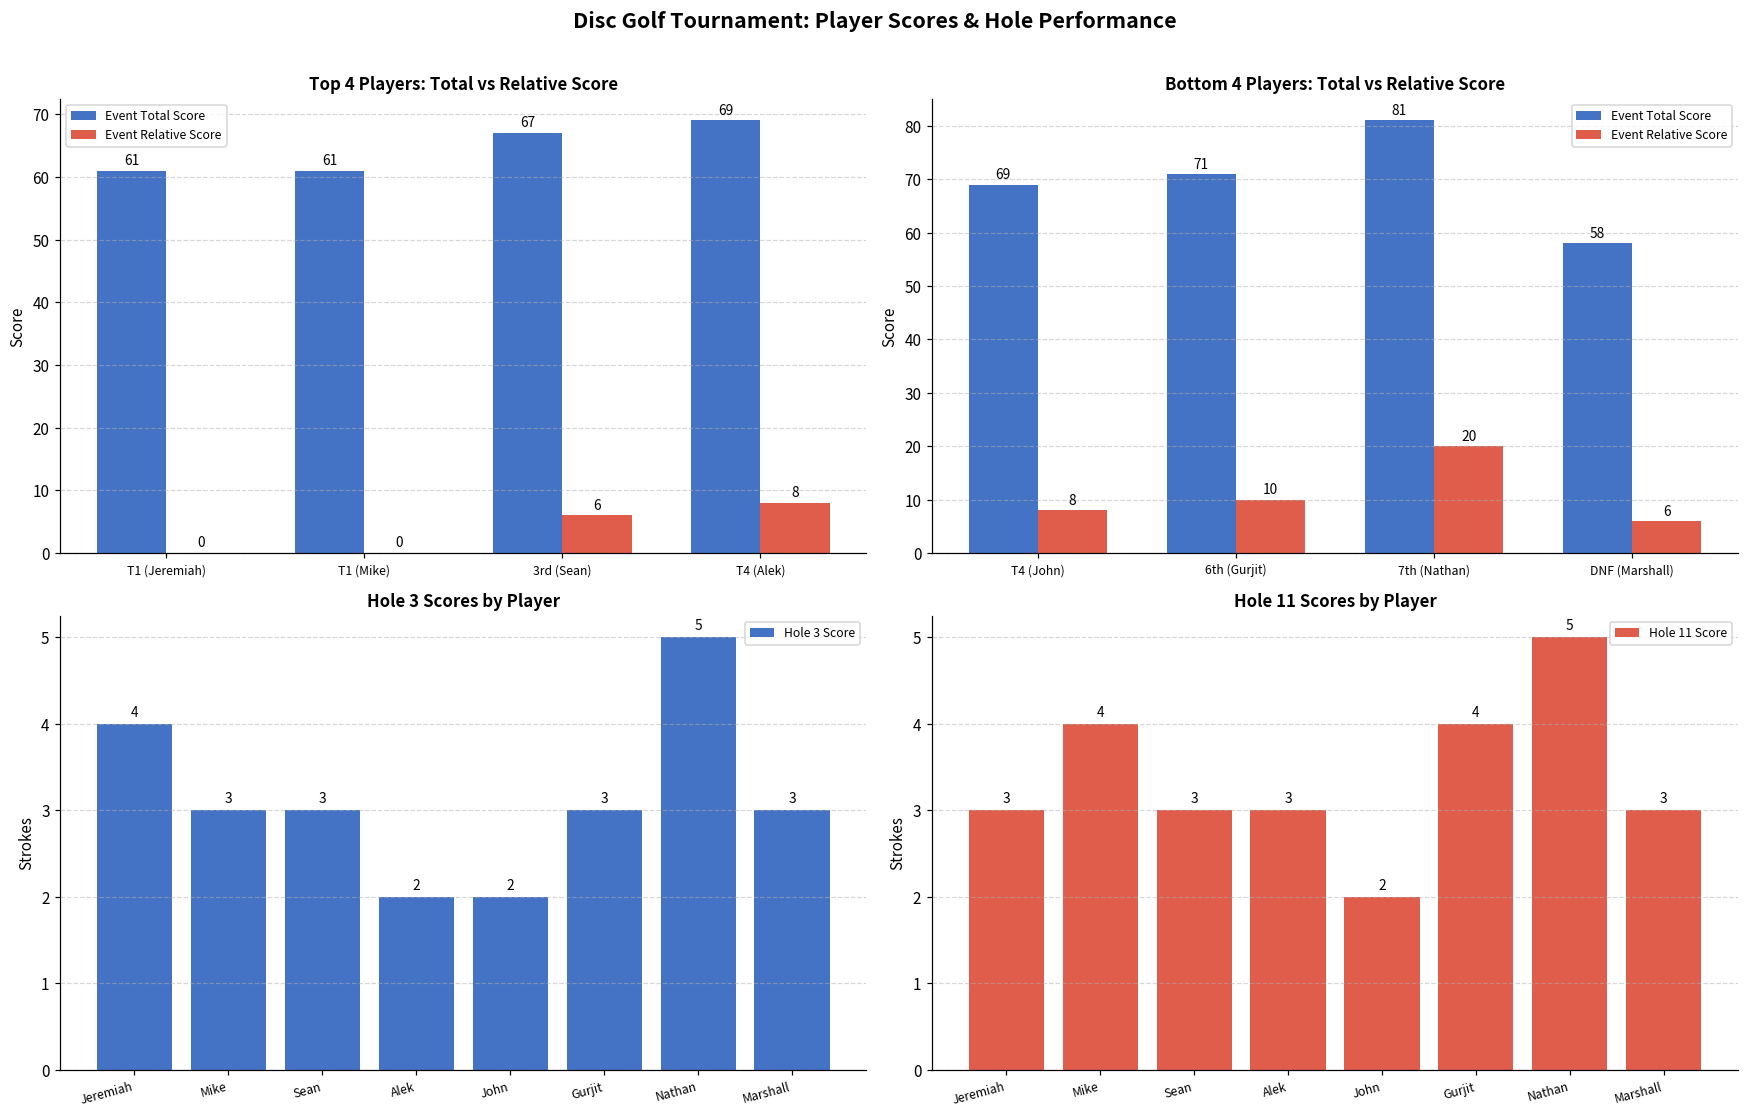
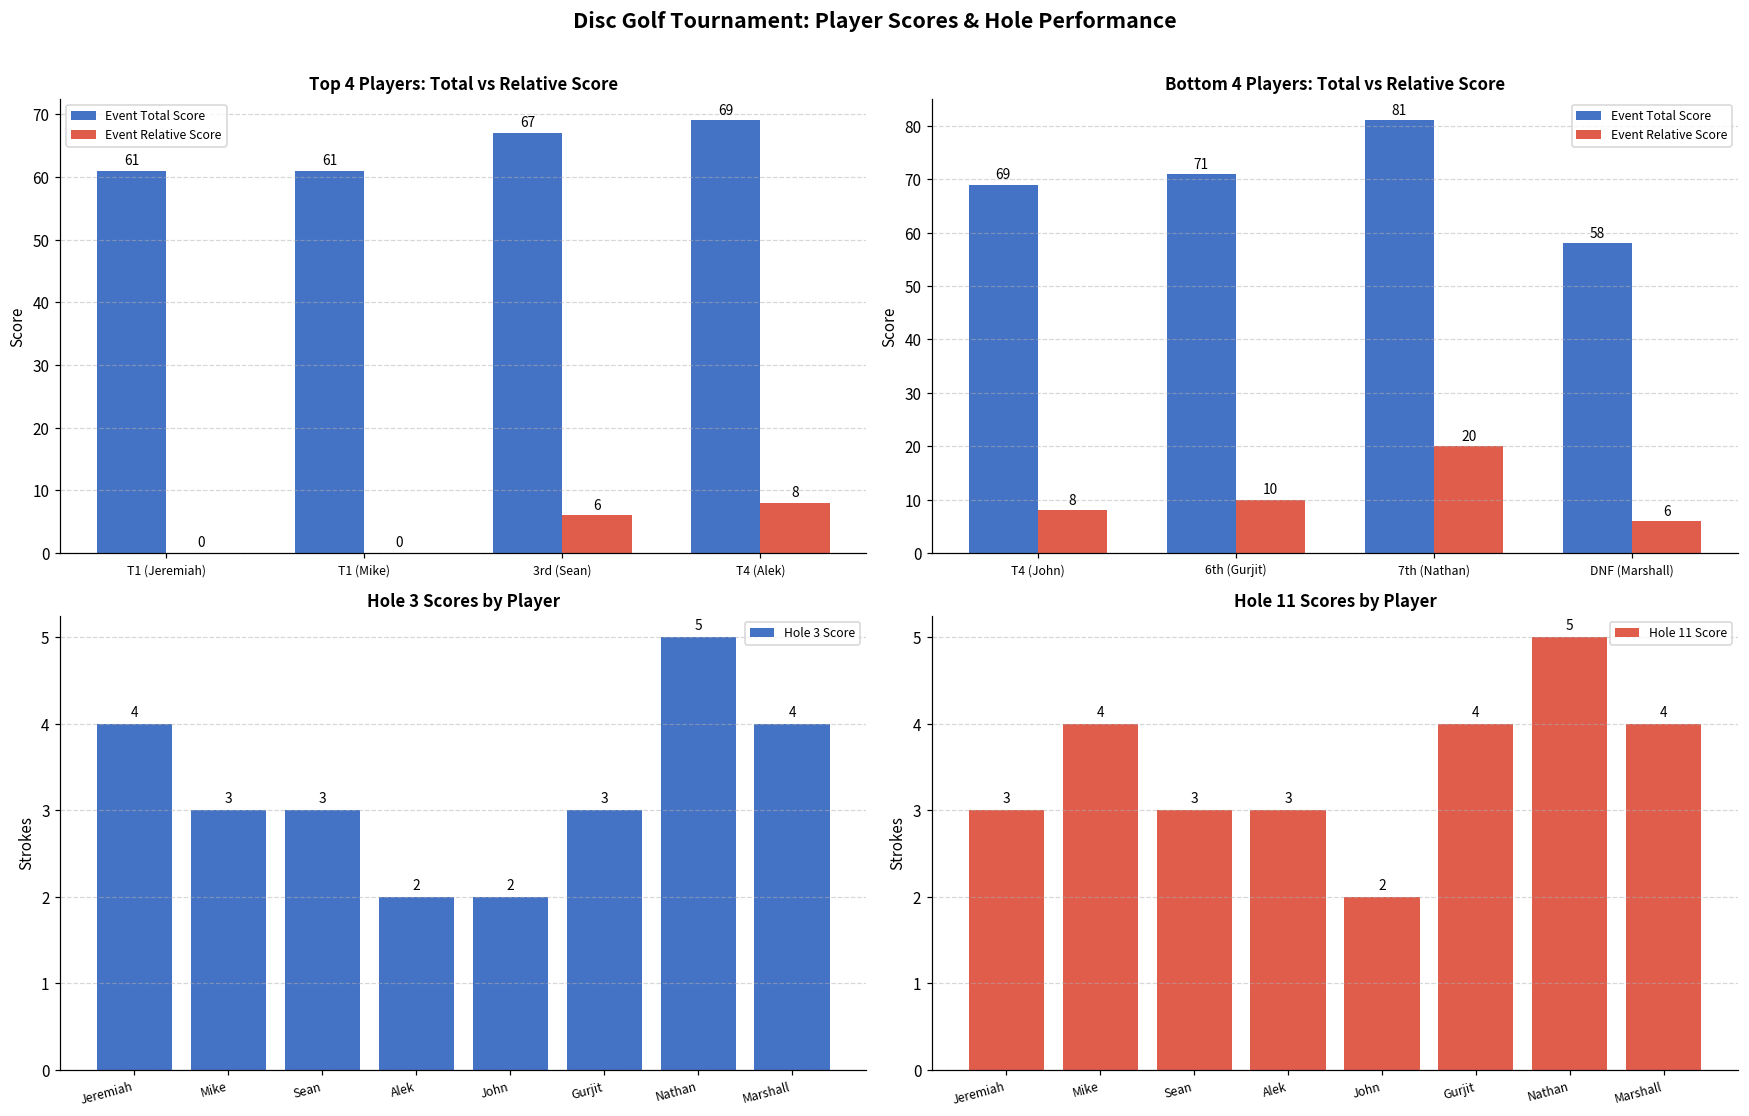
Hole 3 Scores by Player, Marshall: 3 -> 4
Hole 11 Scores by Player, Marshall: 3 -> 4
